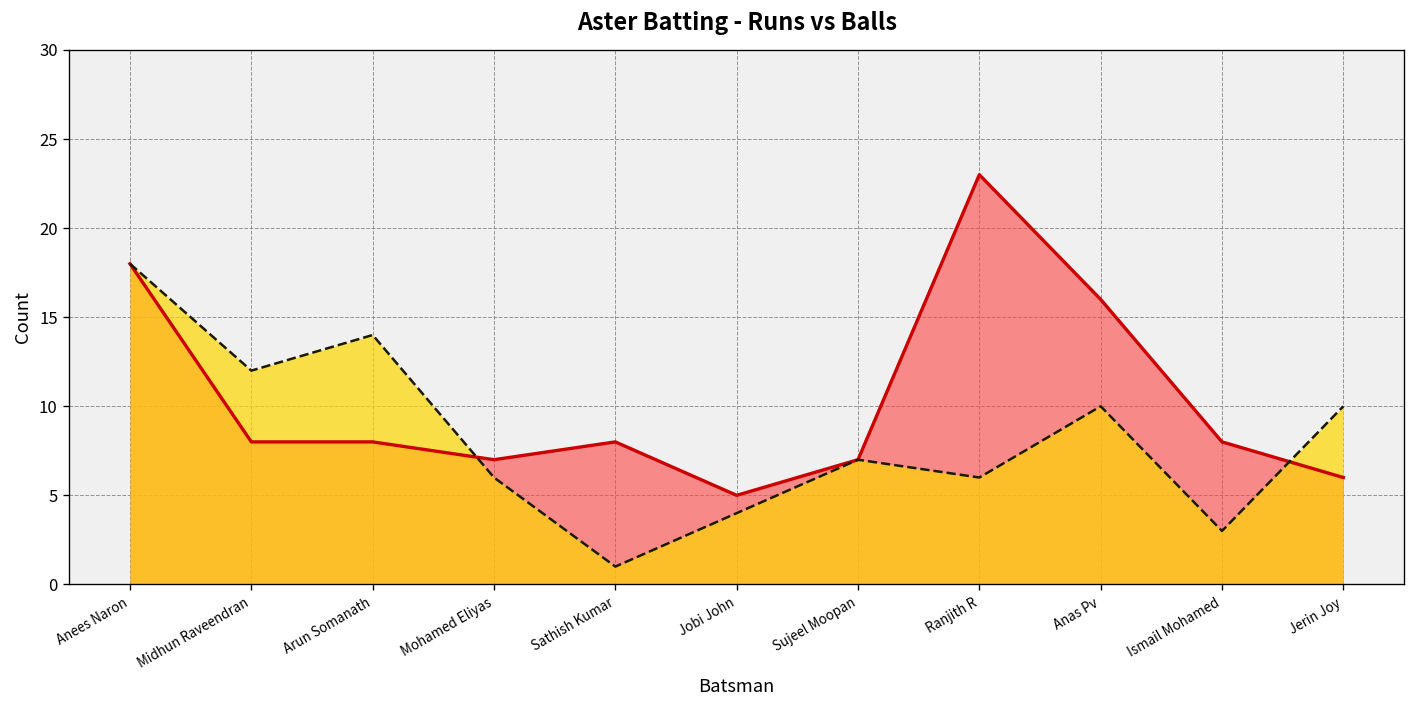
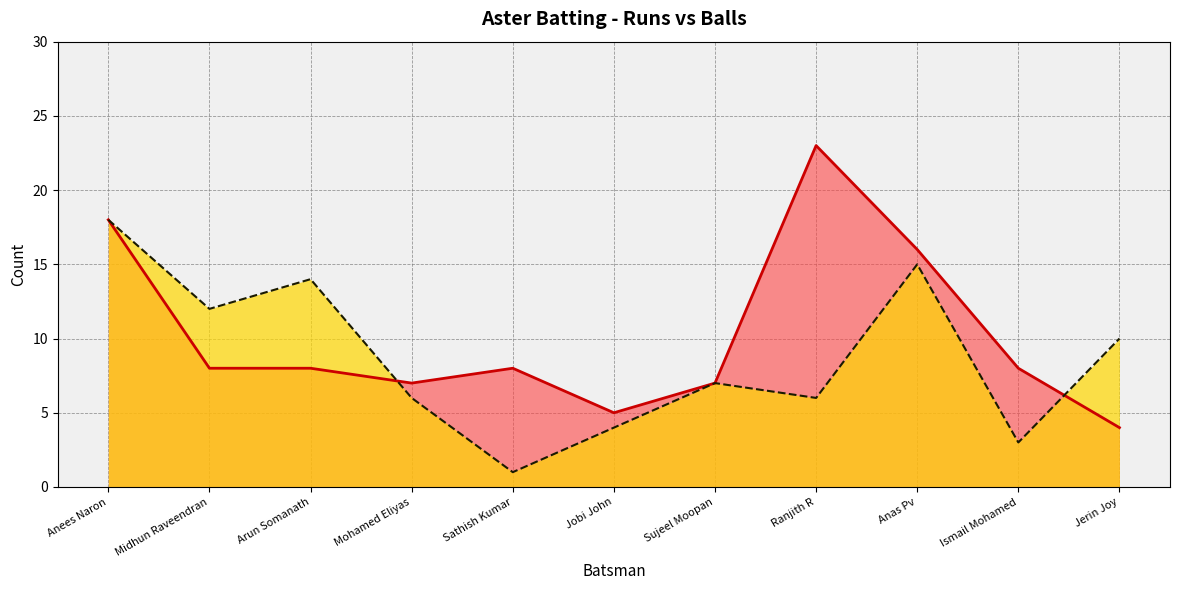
Runs, Anas Pv: 10 -> 15
Balls, Jerin Joy: 6 -> 4
